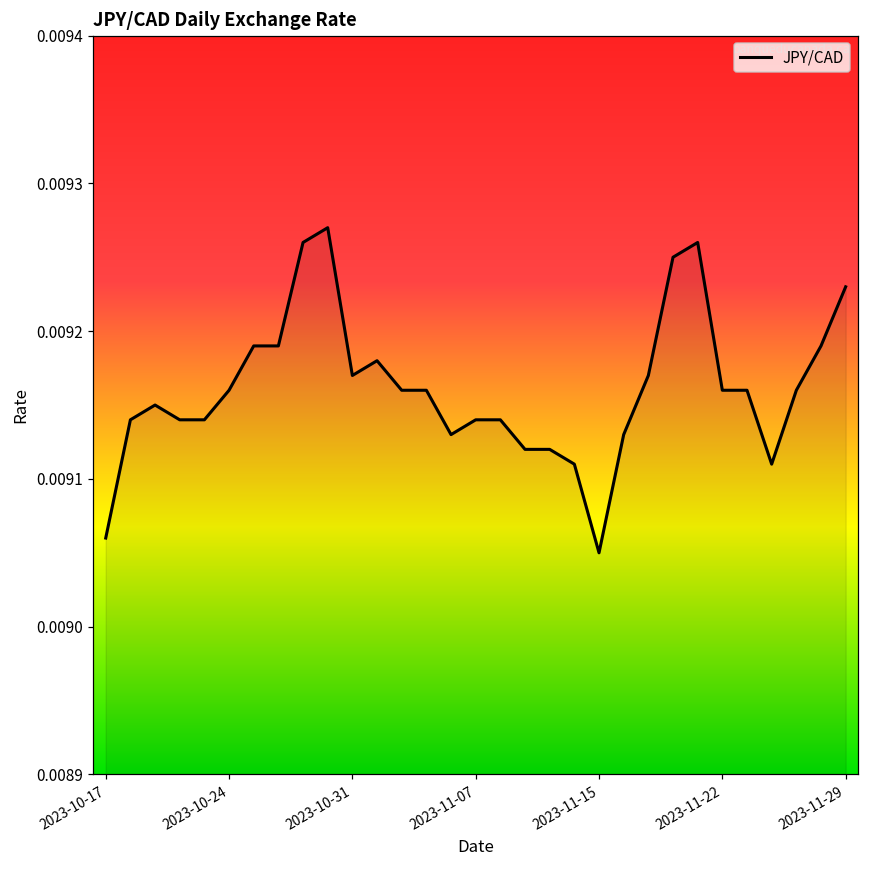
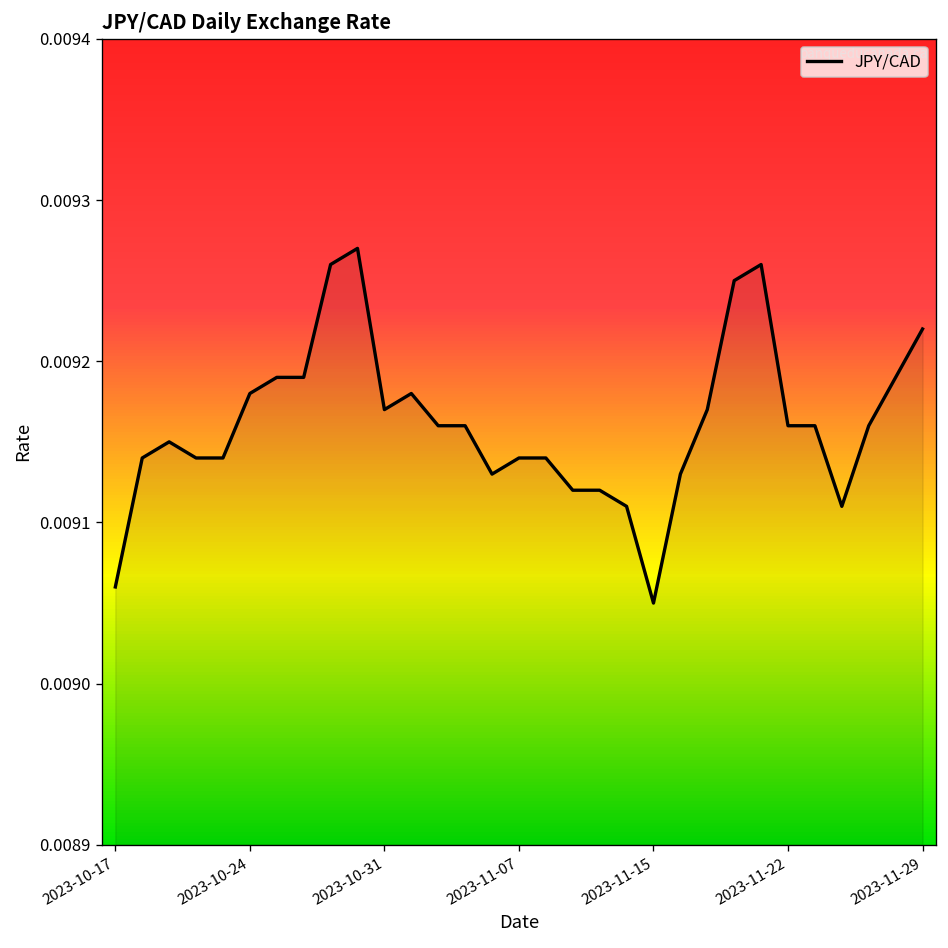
2023-10-24: 0.00916 -> 0.00918
2023-11-29: 0.00923 -> 0.00922
